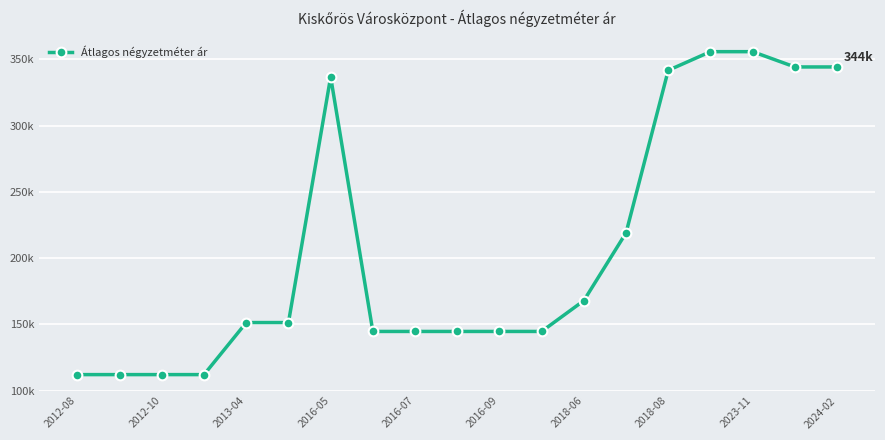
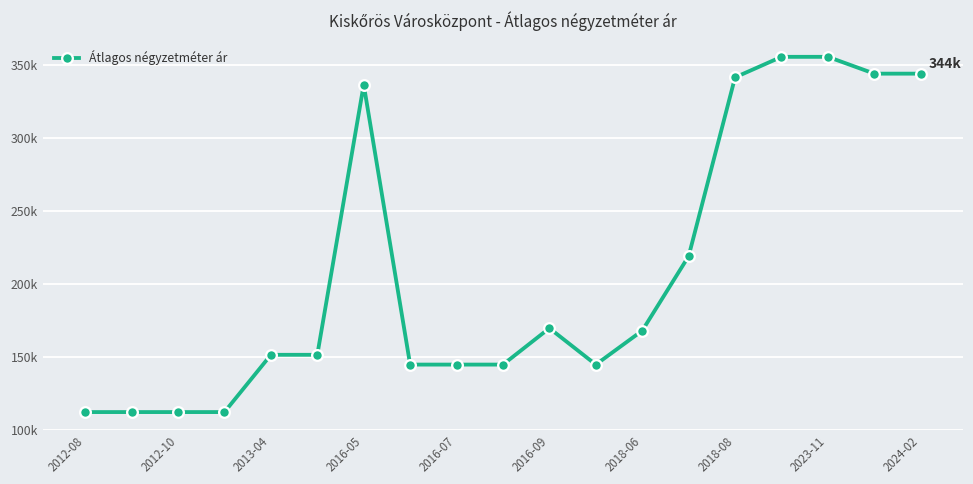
2016-09: 145000 -> 170000
